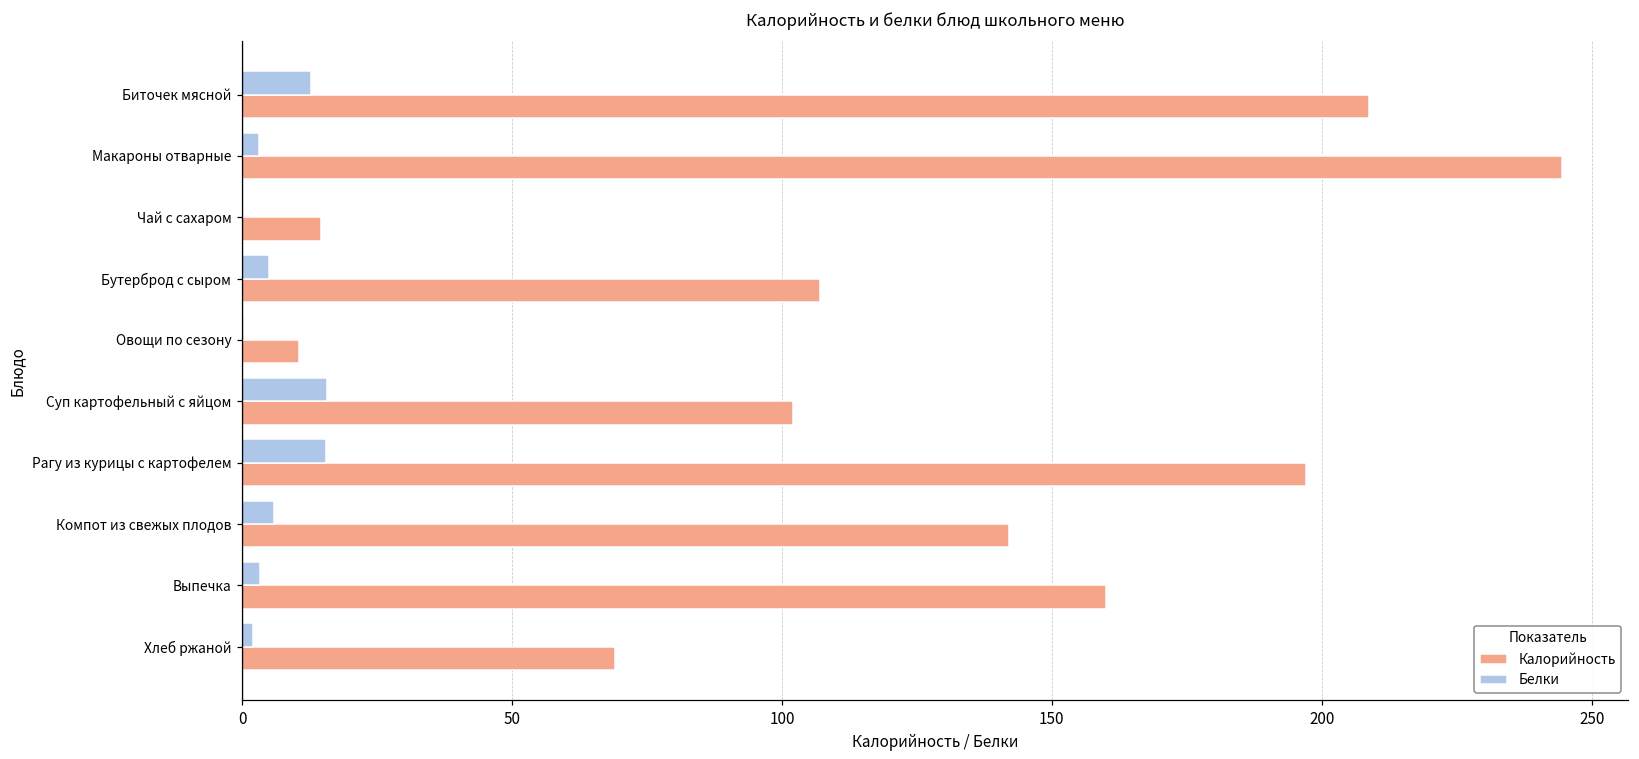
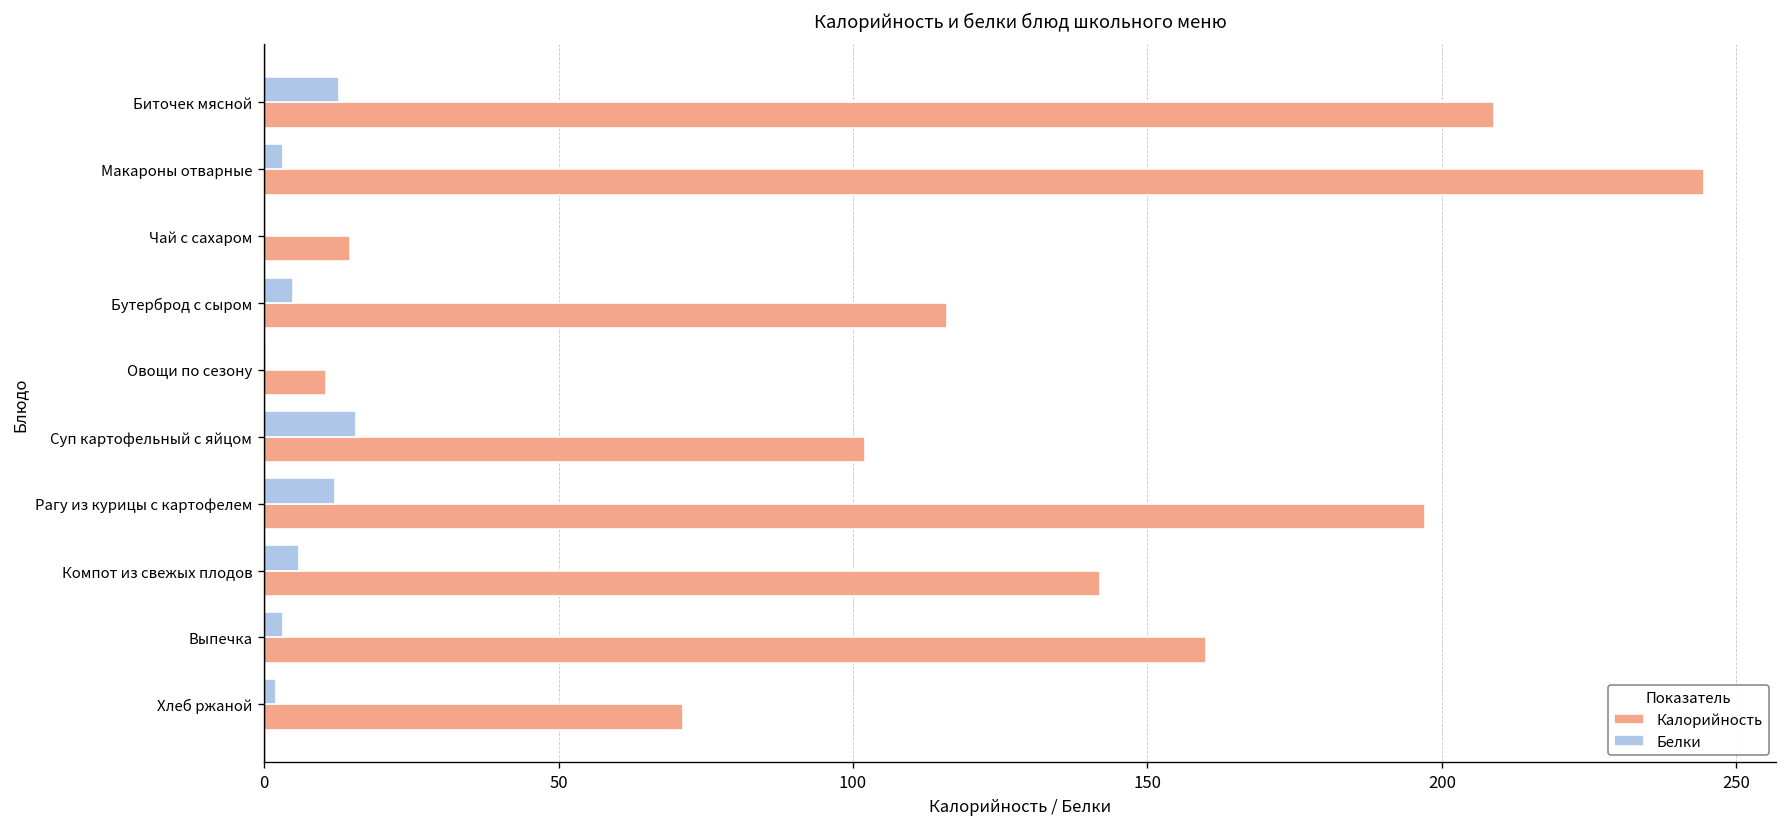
Калорийность, Бутерброд с сыром: 107 -> 116
Белки, Рагу из курицы с картофелем: 16 -> 12
Калорийность, Хлеб ржаной: 69 -> 71
